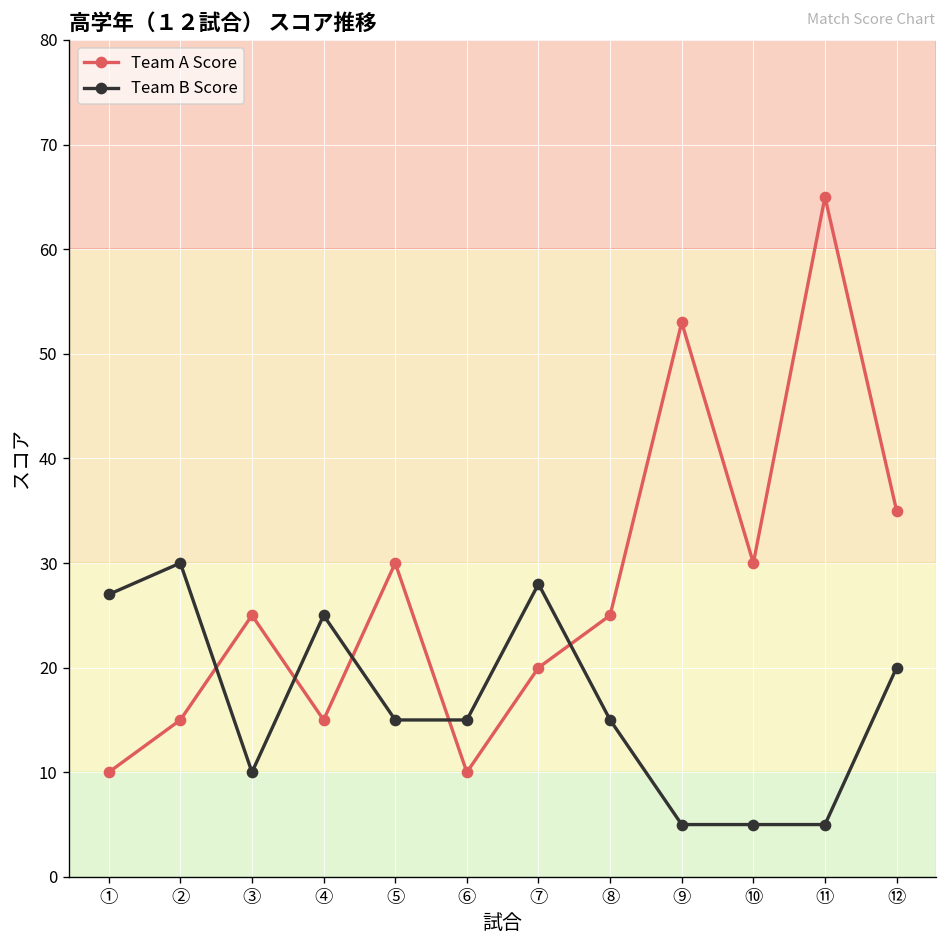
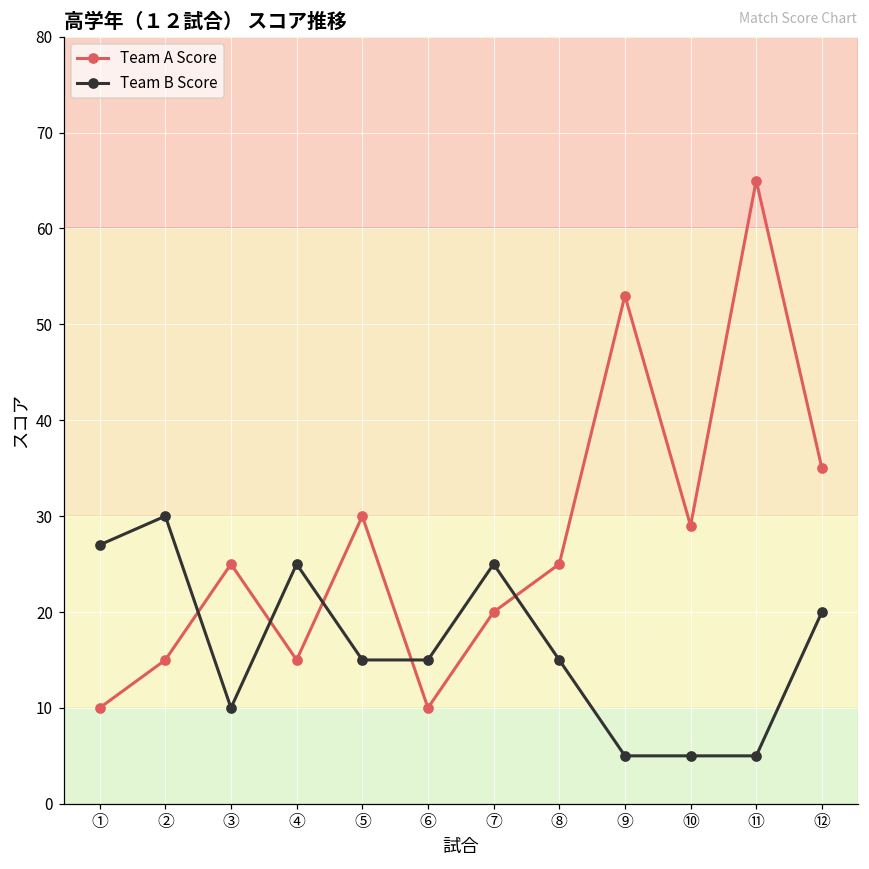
Team B Score, ⑦: 28 -> 25
Team A Score, ⑩: 30 -> 29
